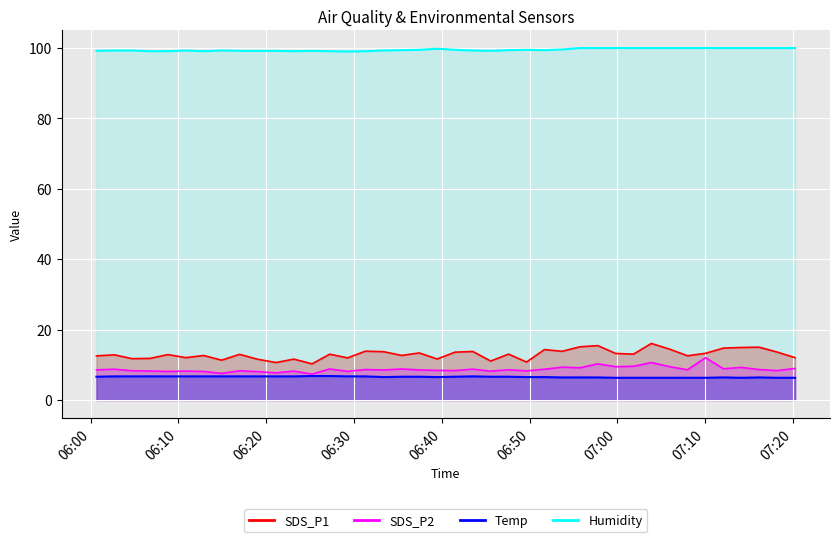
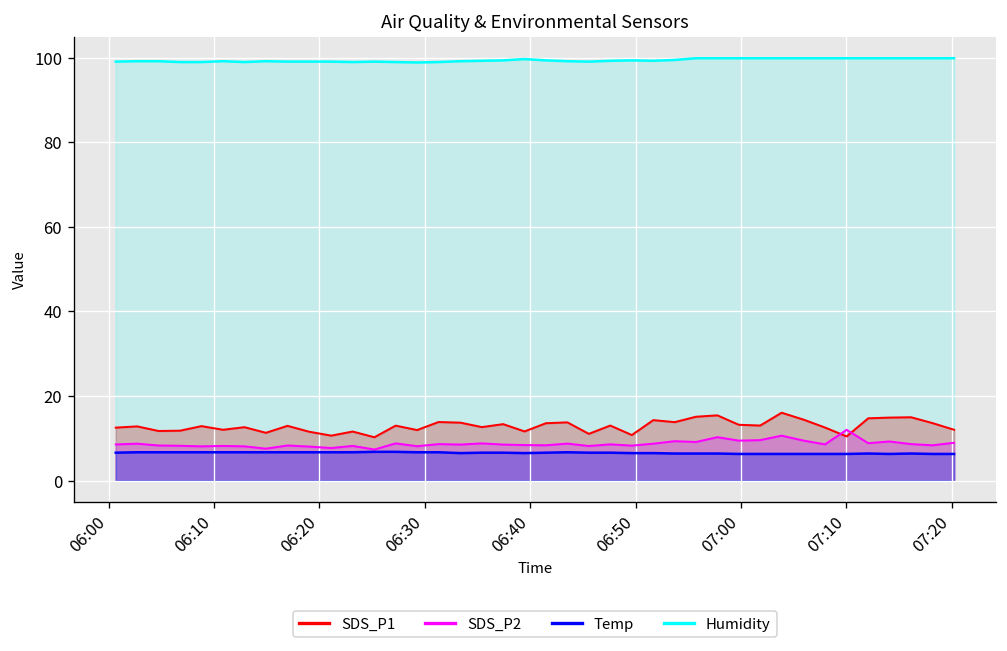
SDS_P1, 07:10: 13 -> 10
